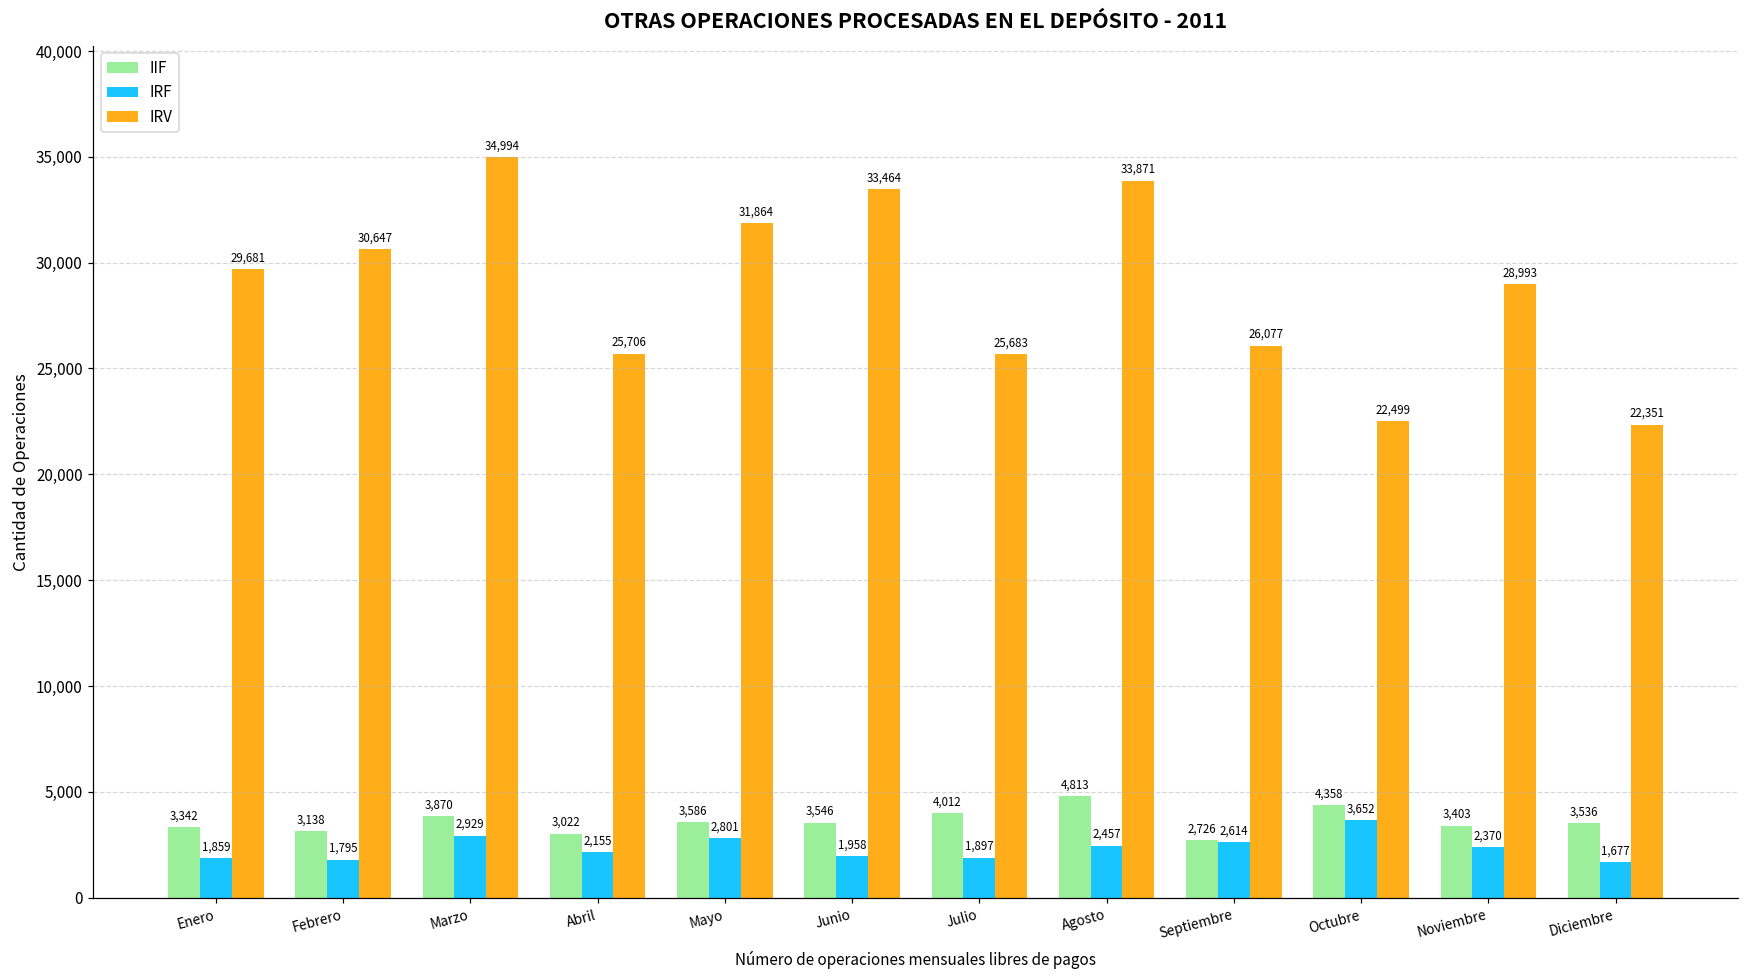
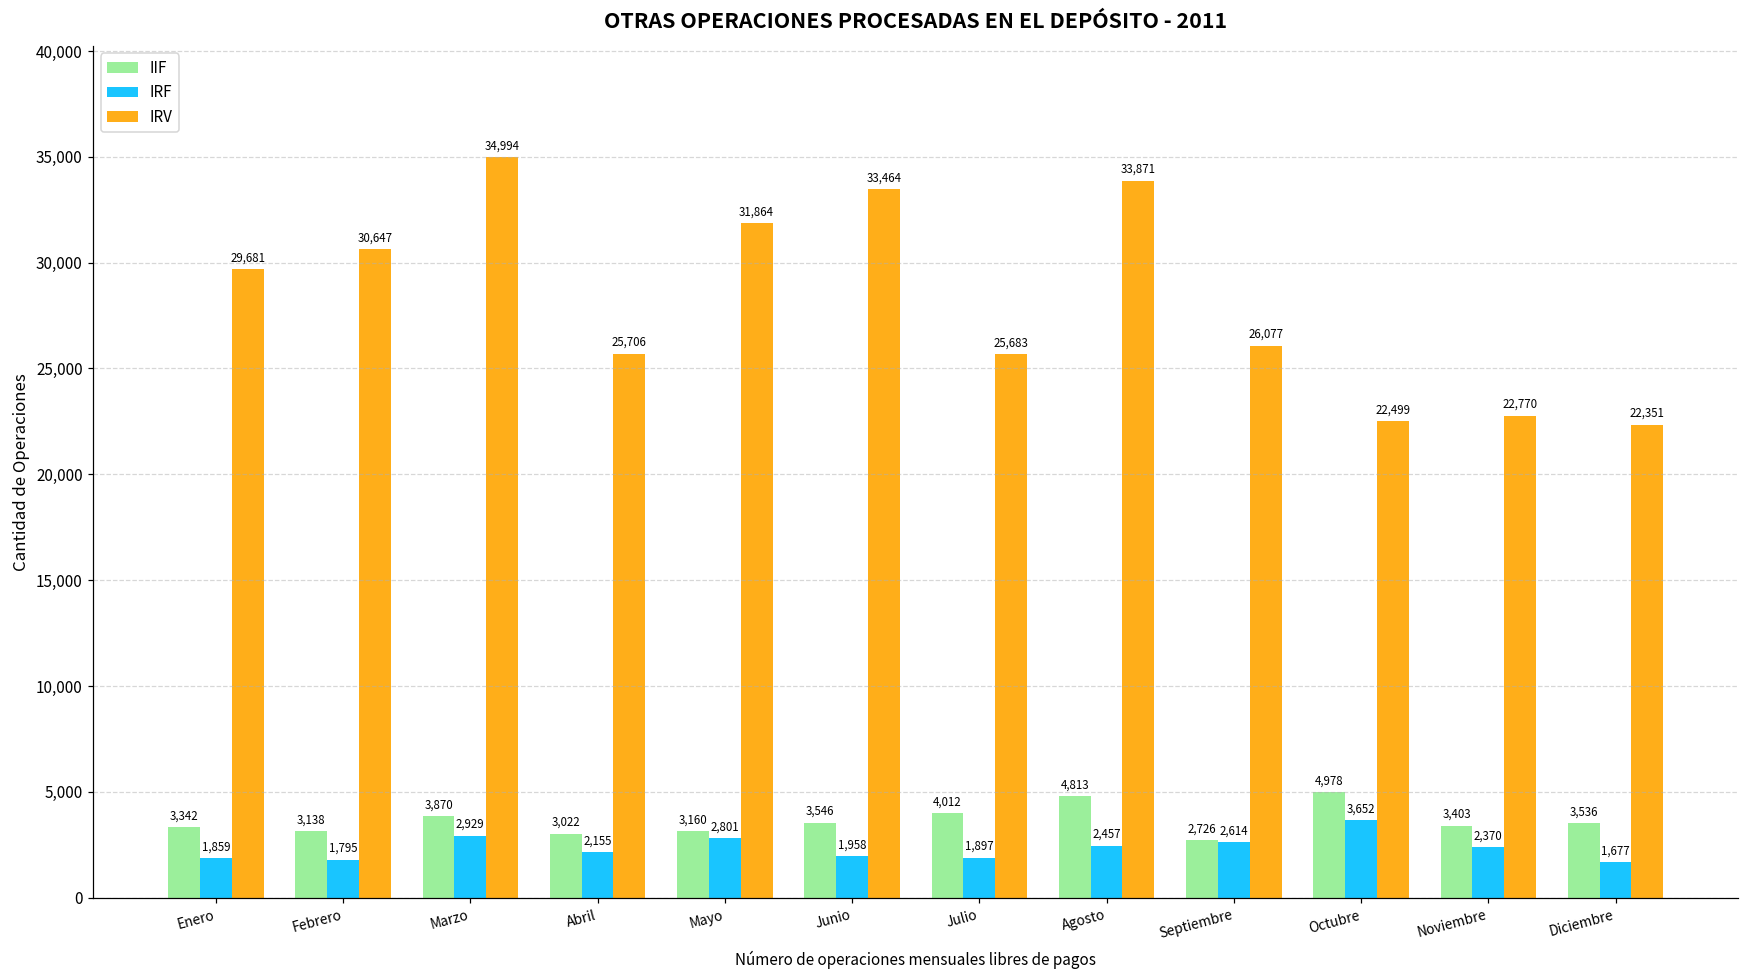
IIF, Mayo: 3,586 -> 3,160
IIF, Octubre: 4,358 -> 4,978
IRV, Noviembre: 28,993 -> 22,770
